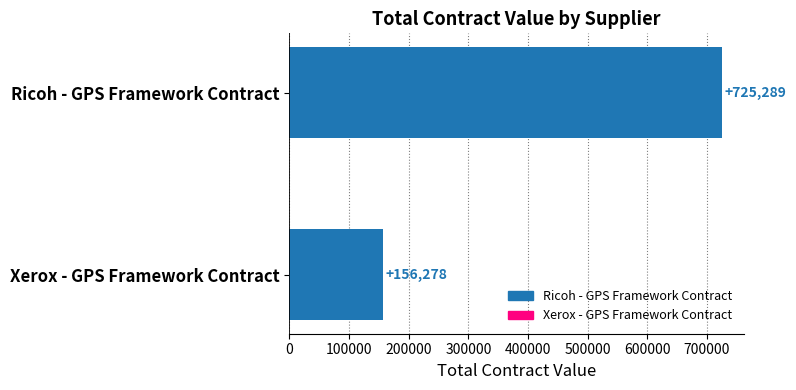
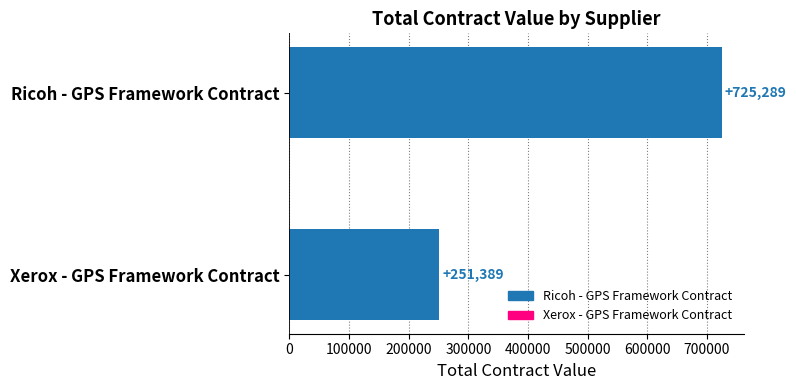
Xerox - GPS Framework Contract: +156,278 -> +251,389
